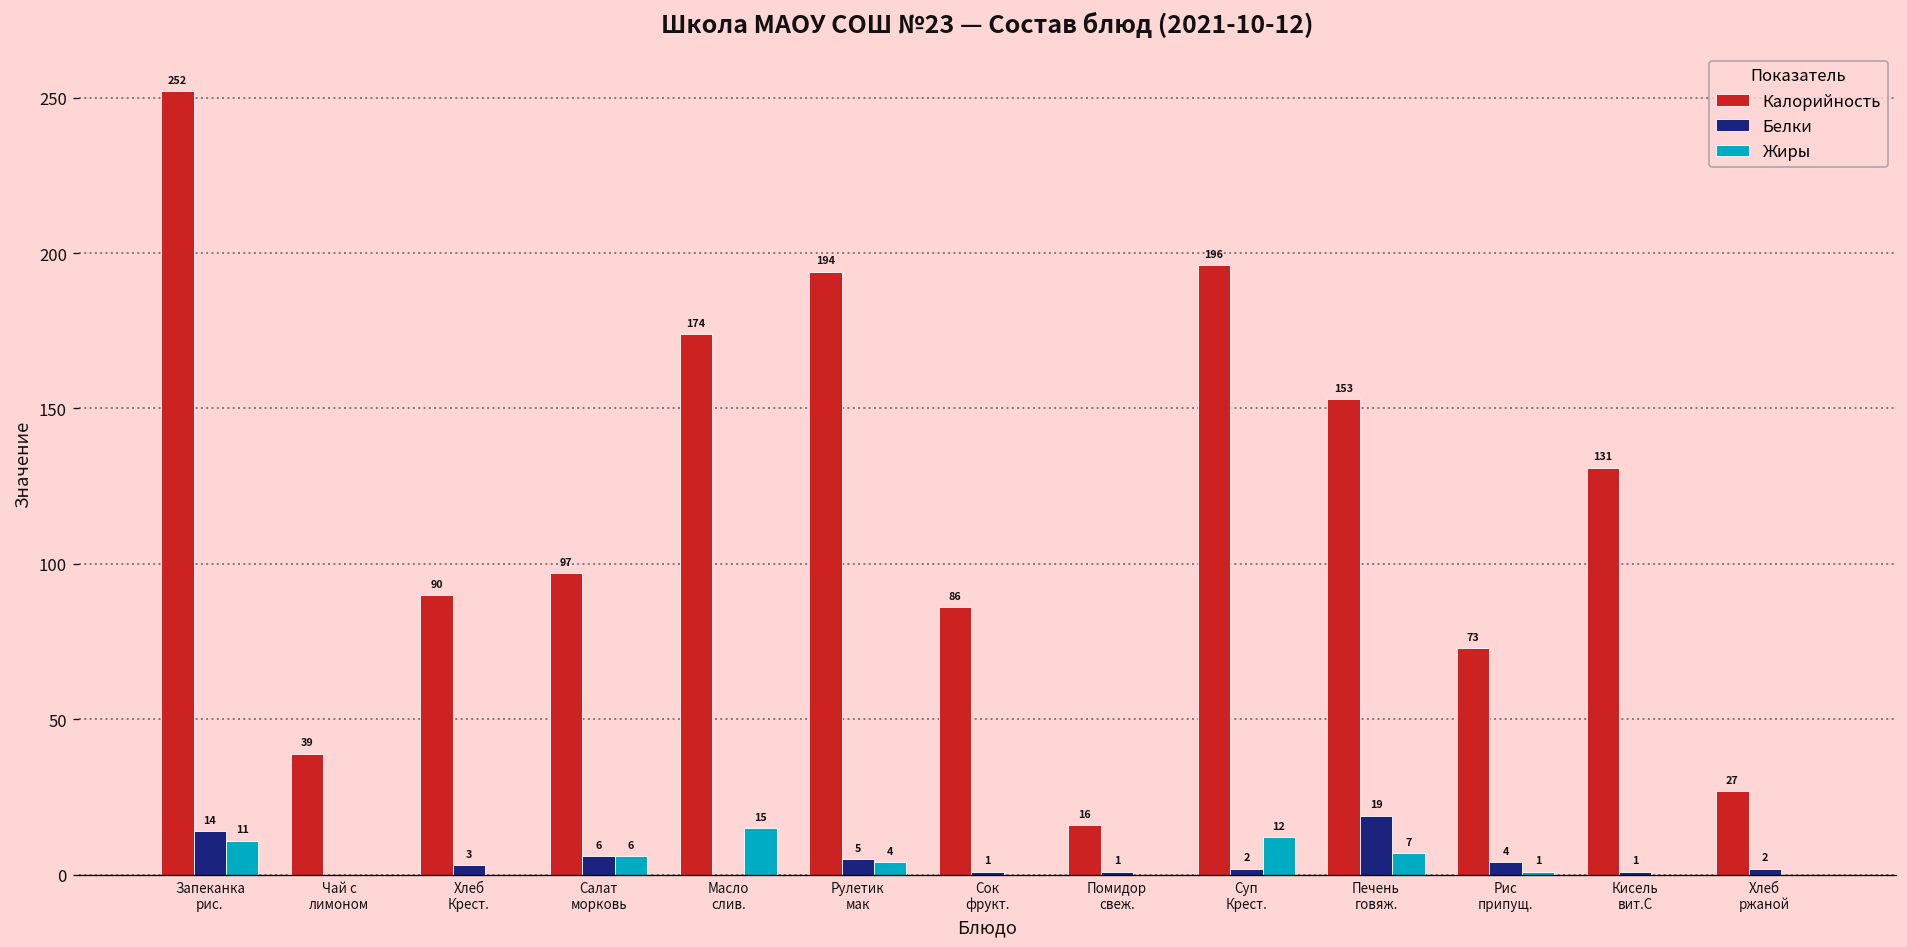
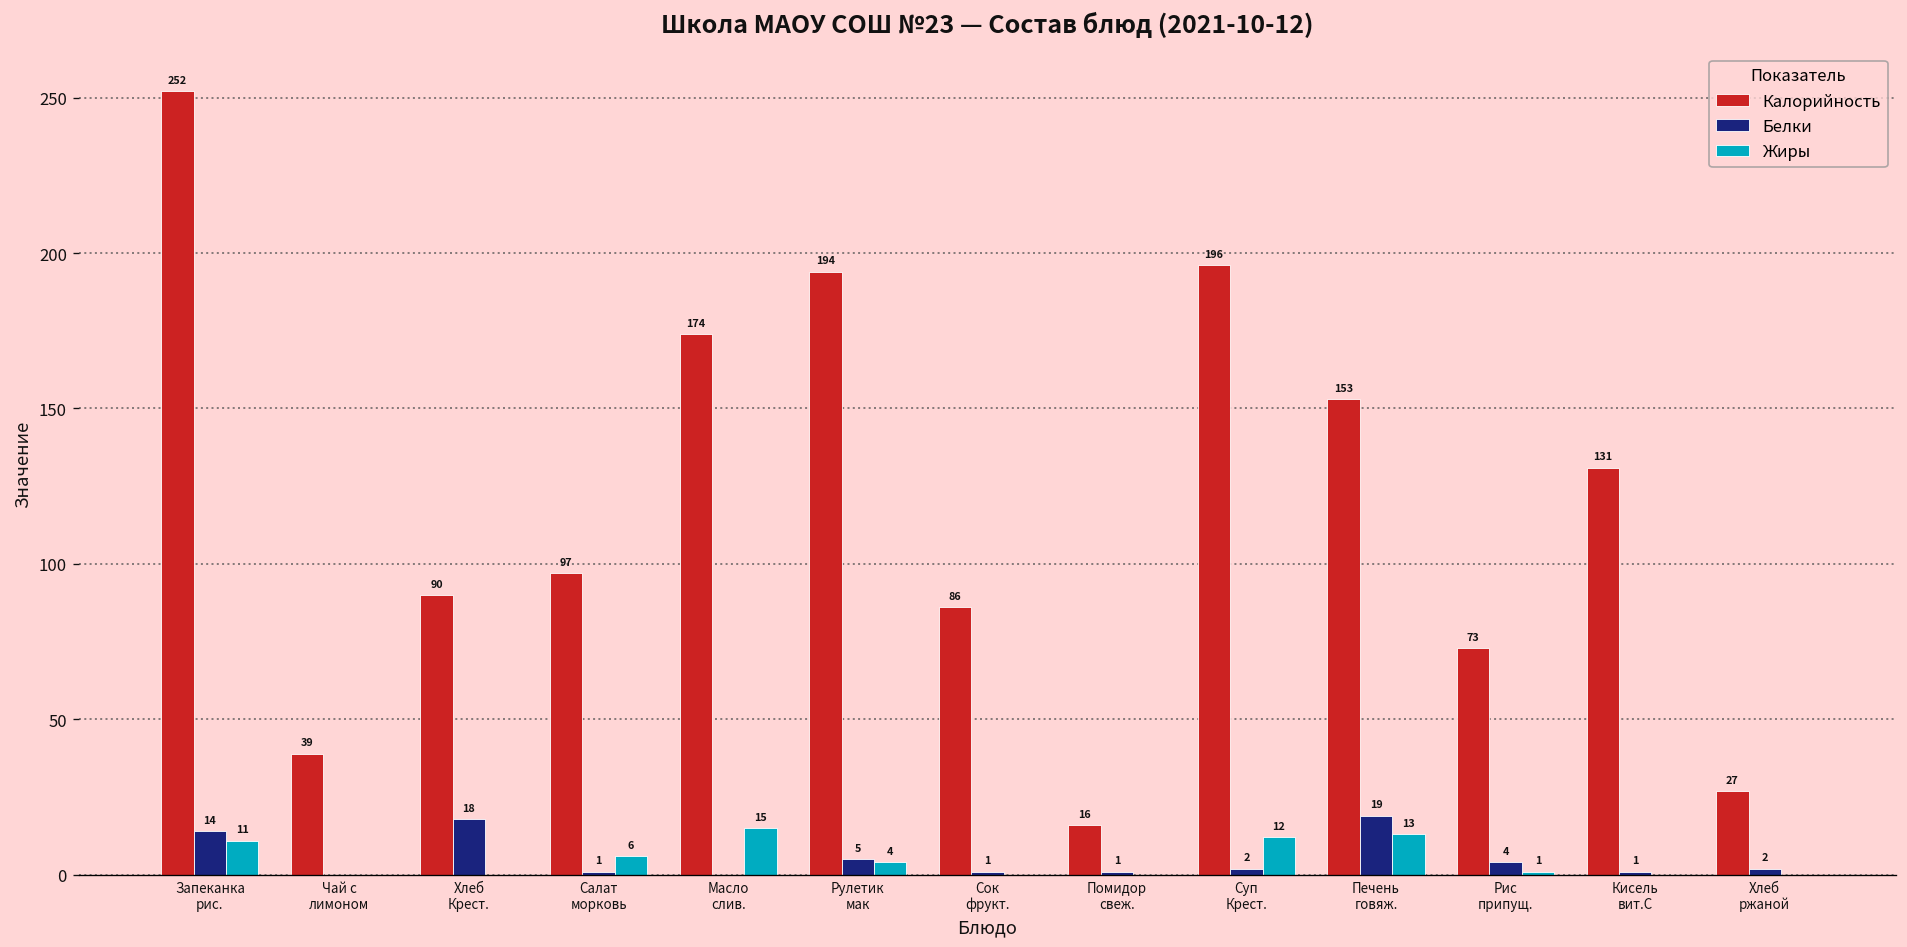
Белки, Хлеб Крест.: 3 -> 18
Белки, Салат морковь: 6 -> 1
Жиры, Печень говяж.: 7 -> 13
